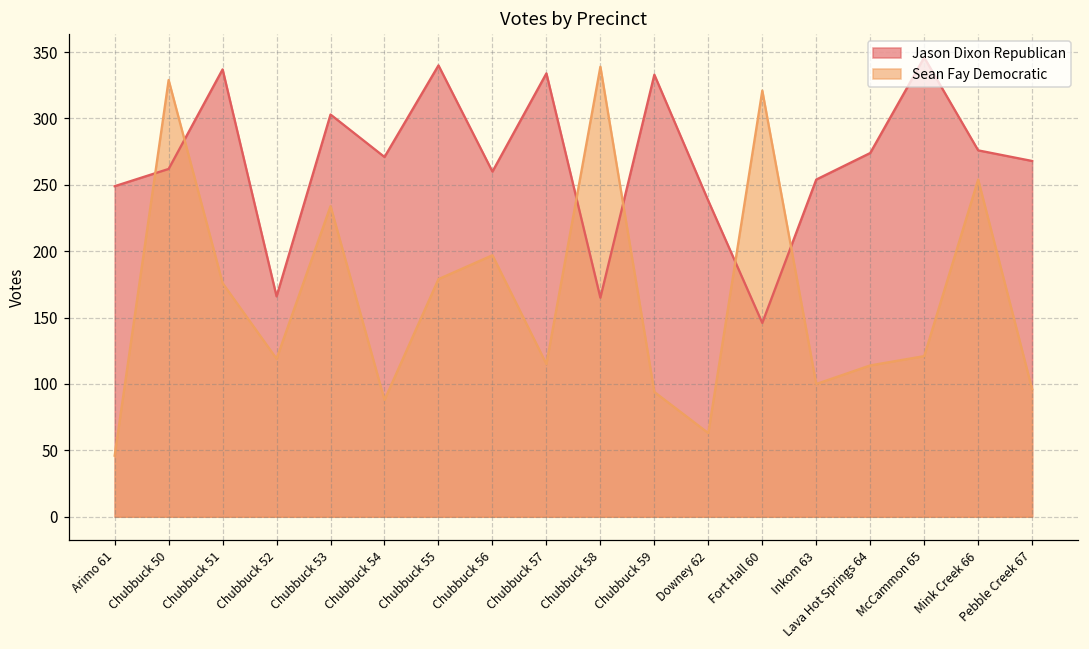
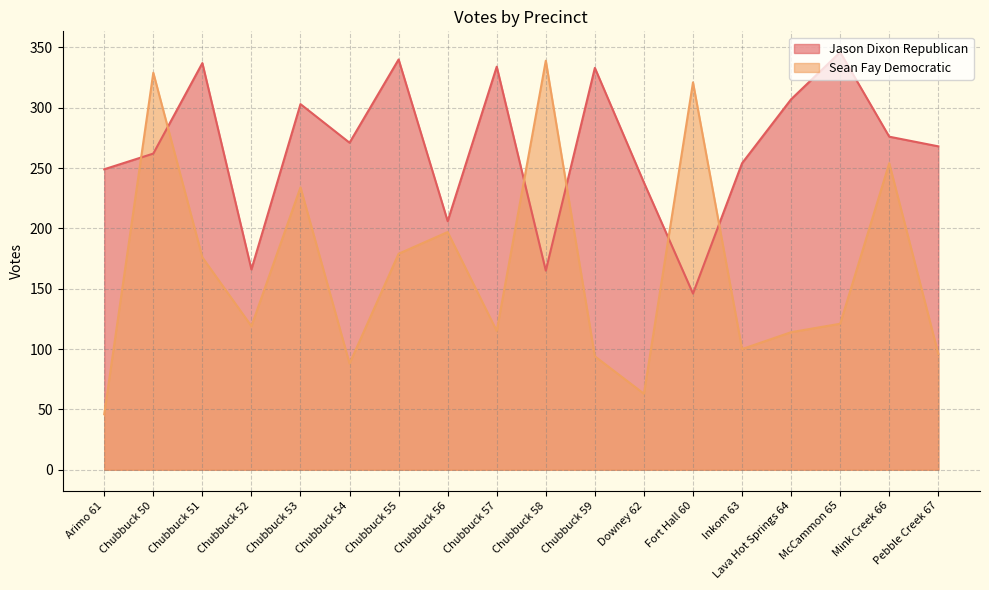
Jason Dixon Republican, Chubbuck 56: 260 -> 206
Jason Dixon Republican, Lava Hot Springs 64: 274 -> 307
